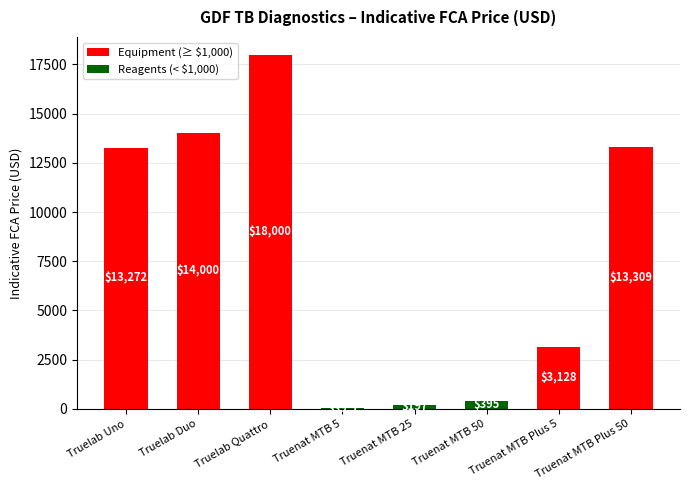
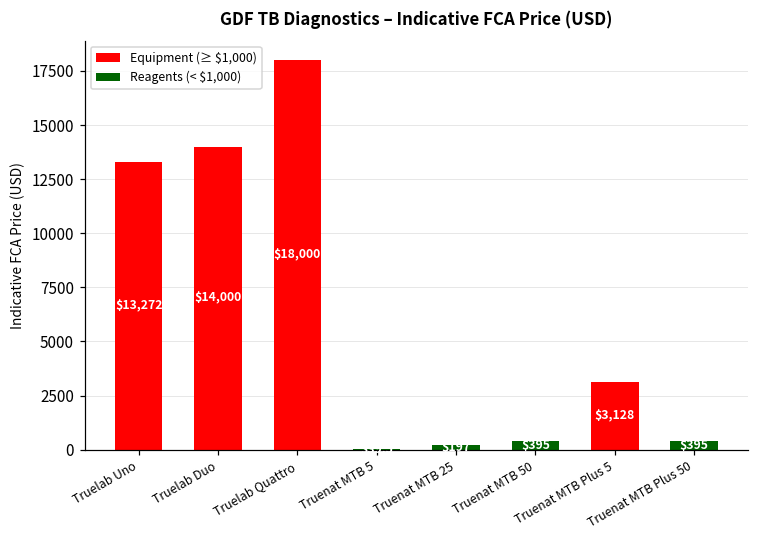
Truenat MTB Plus 50: $13,309 -> $395
